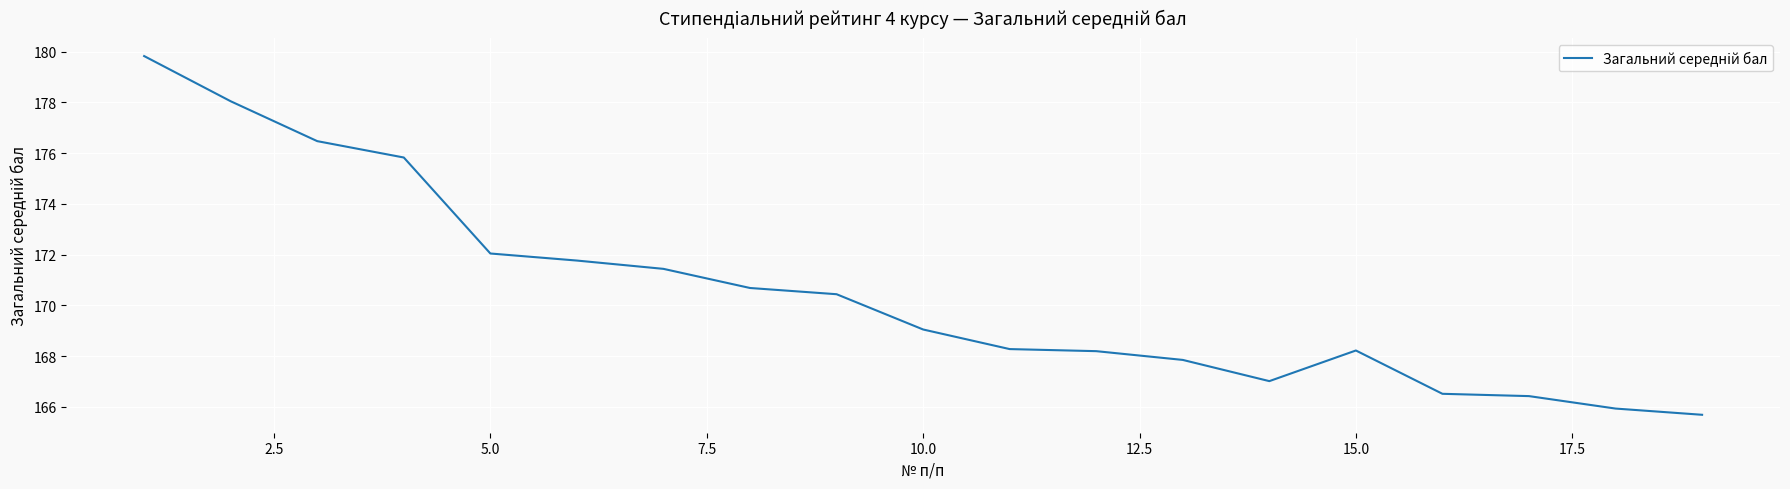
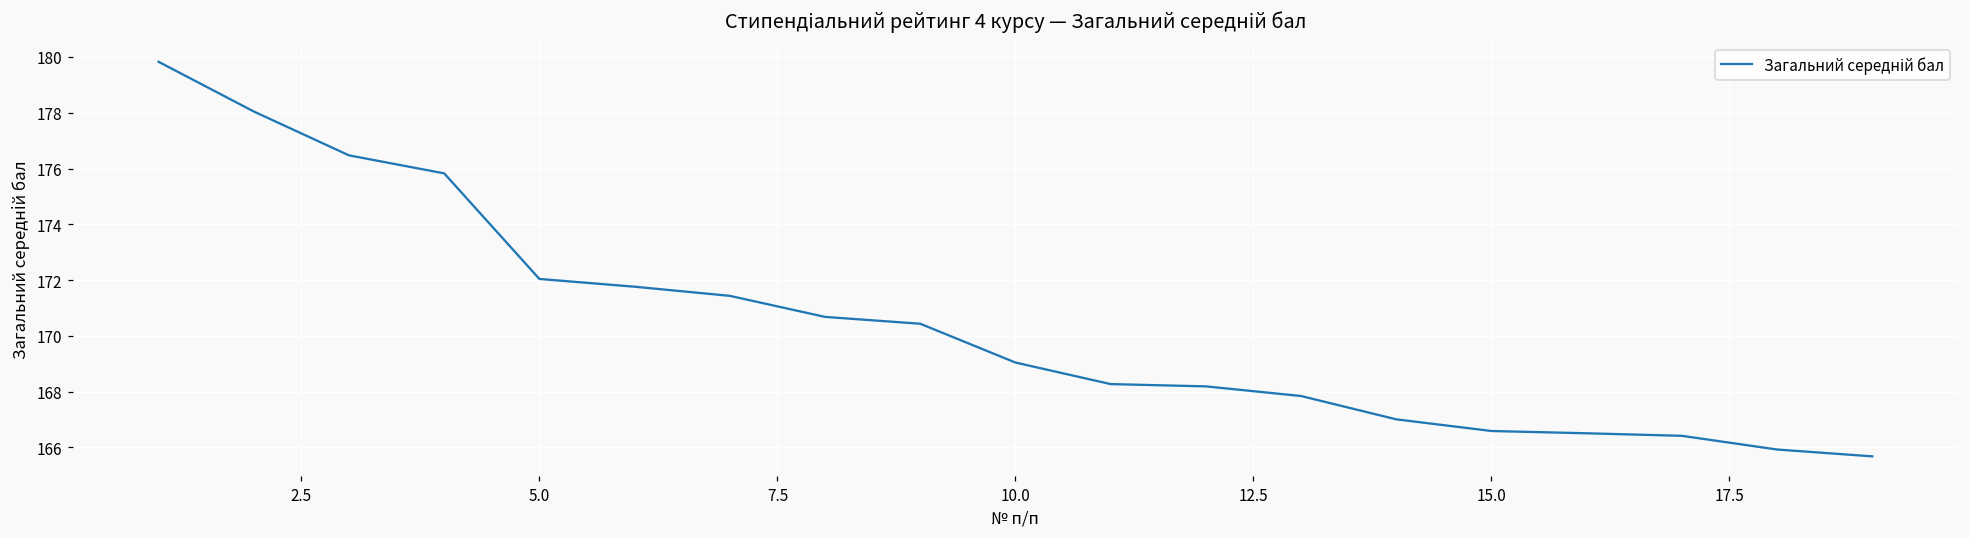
15.0: 168.2 -> 166.6
